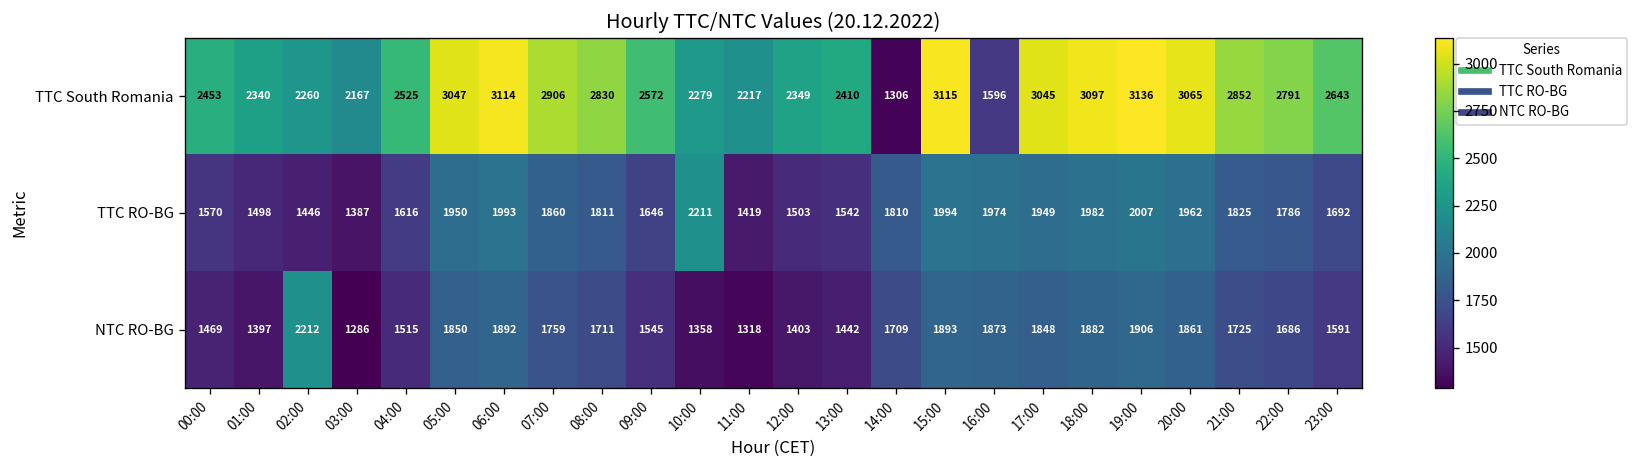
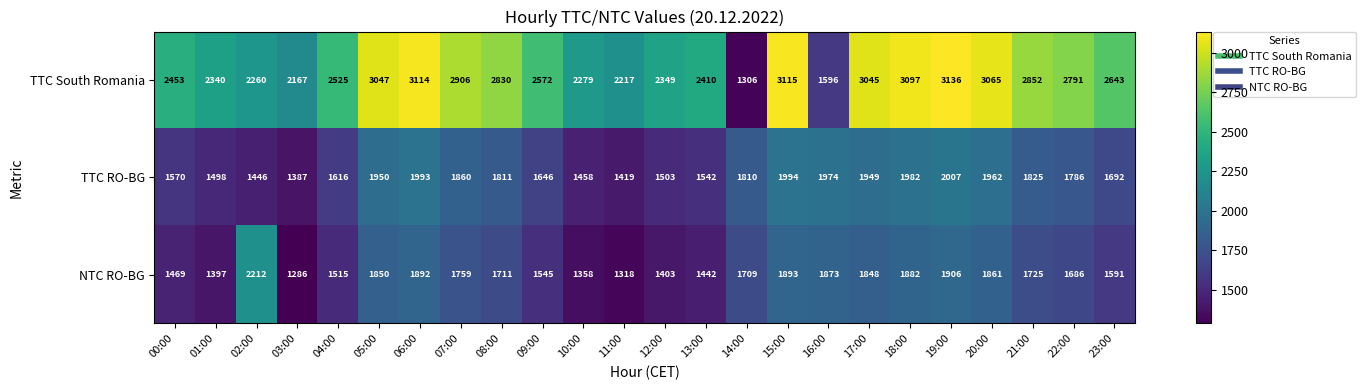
TTC RO-BG, 10:00: 2211 -> 1458
